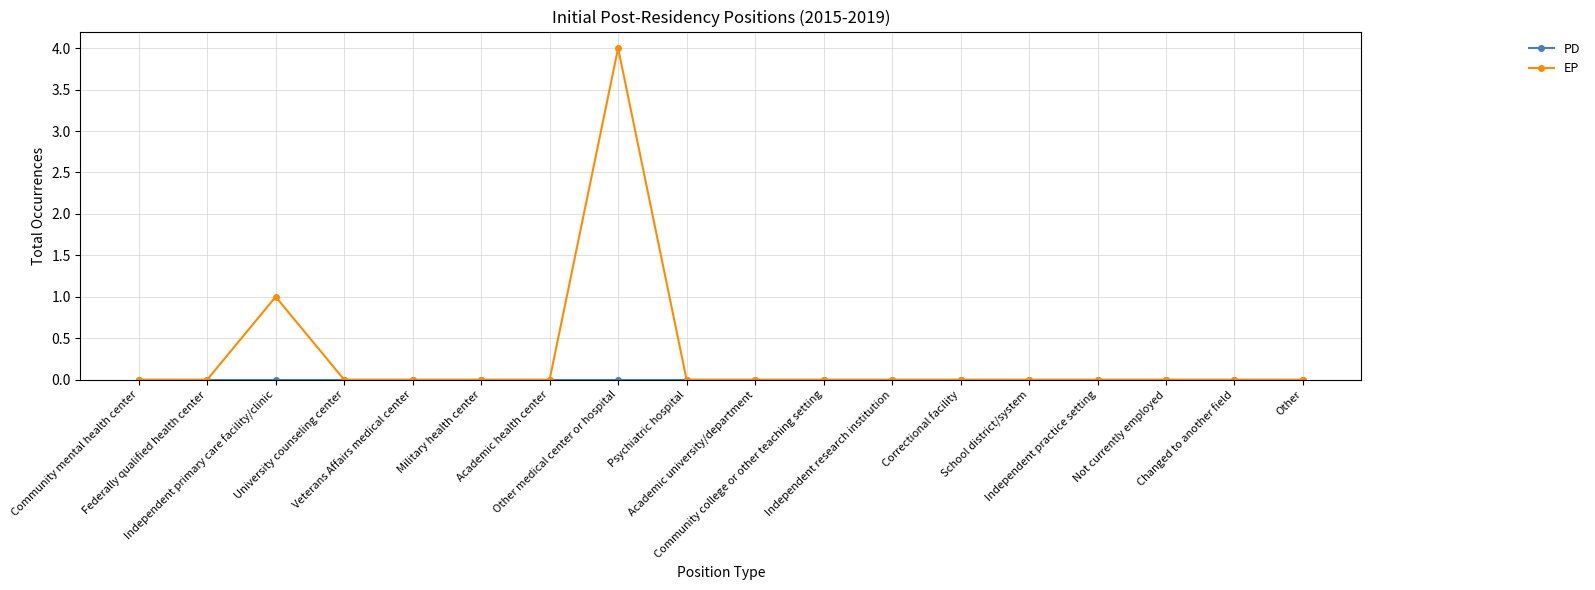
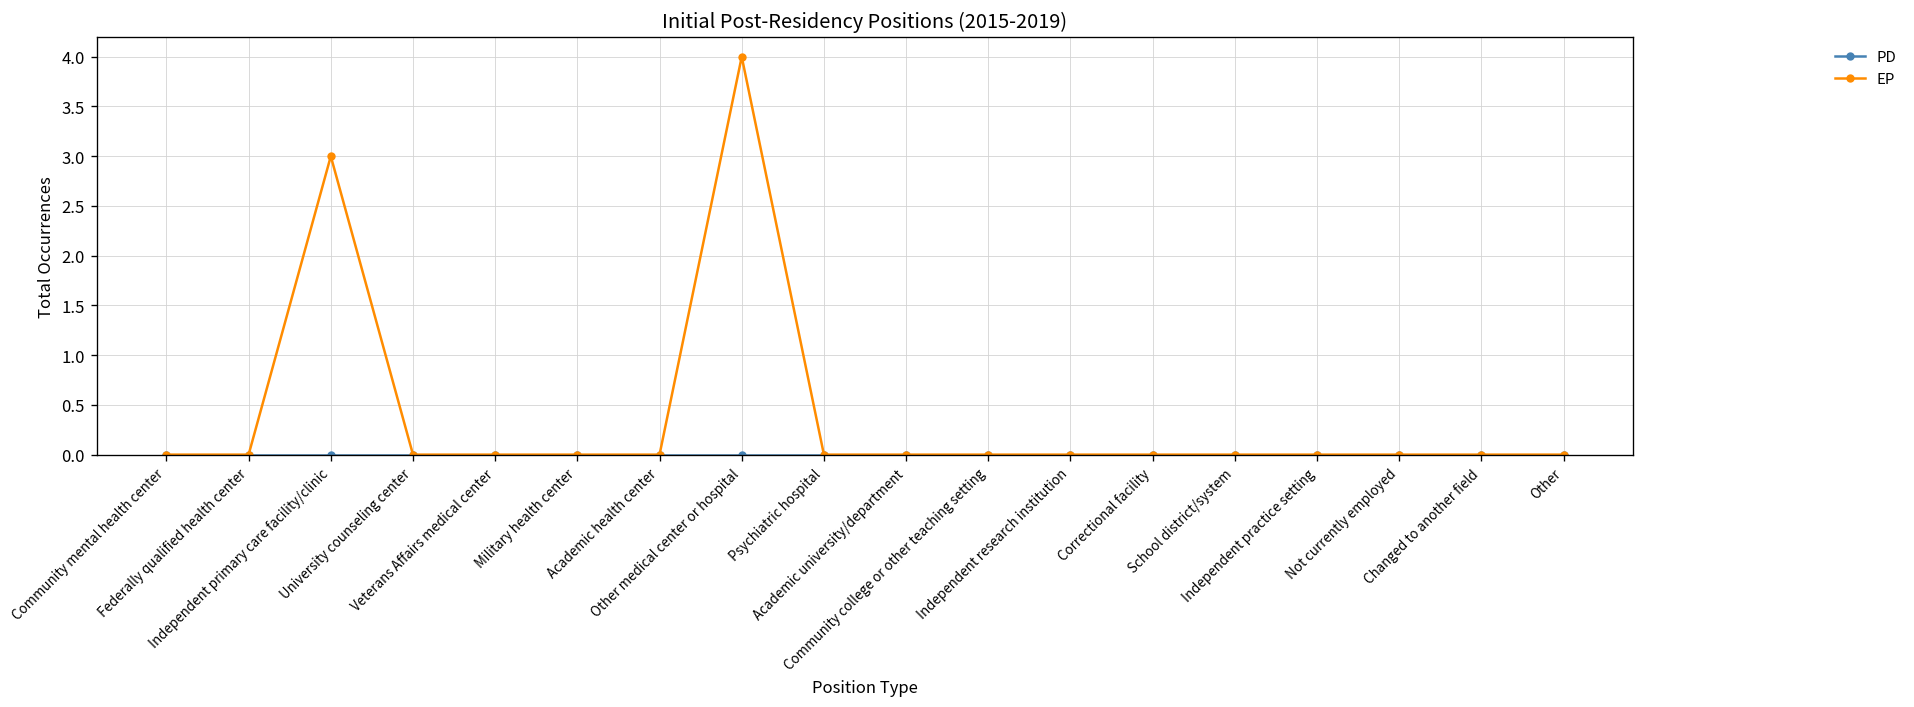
EP, Independent primary care facility/clinic: 1 -> 3
